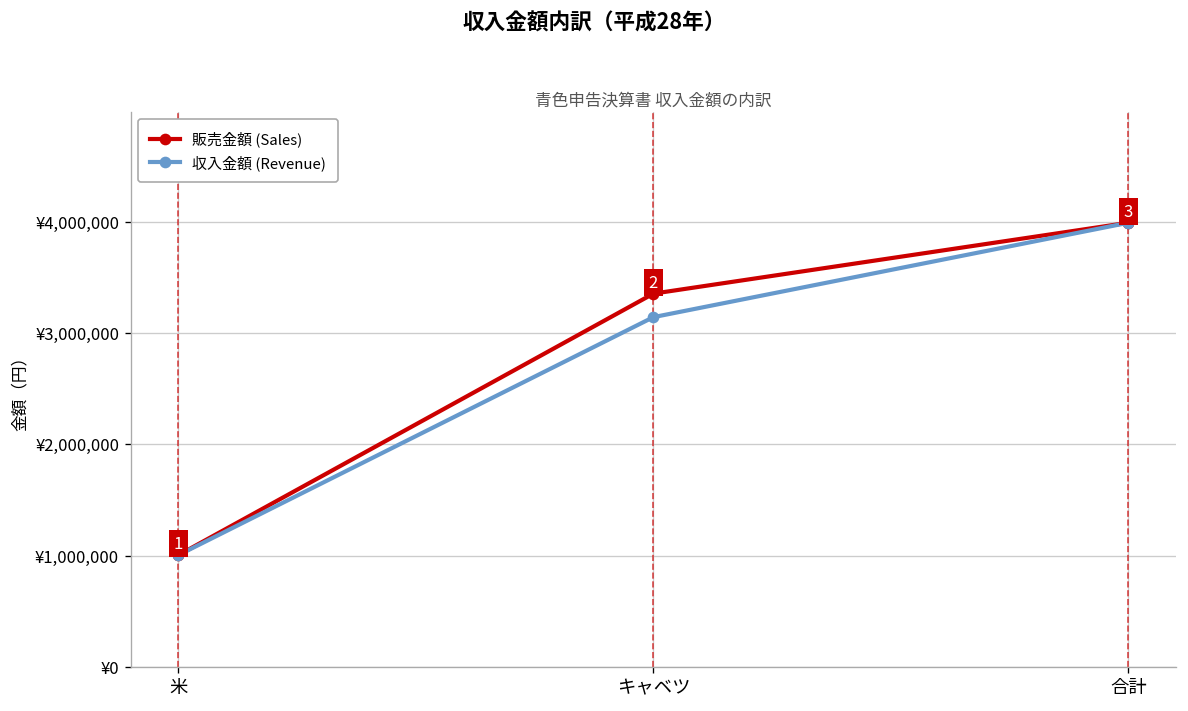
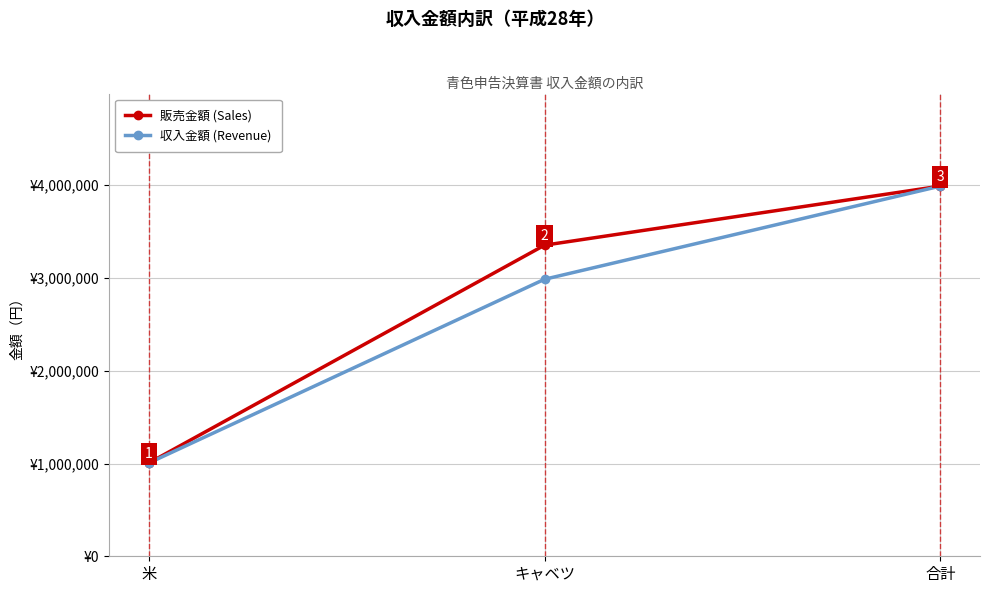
収入金額 (Revenue), キャベツ: ¥3,100,000 -> ¥3,000,000
